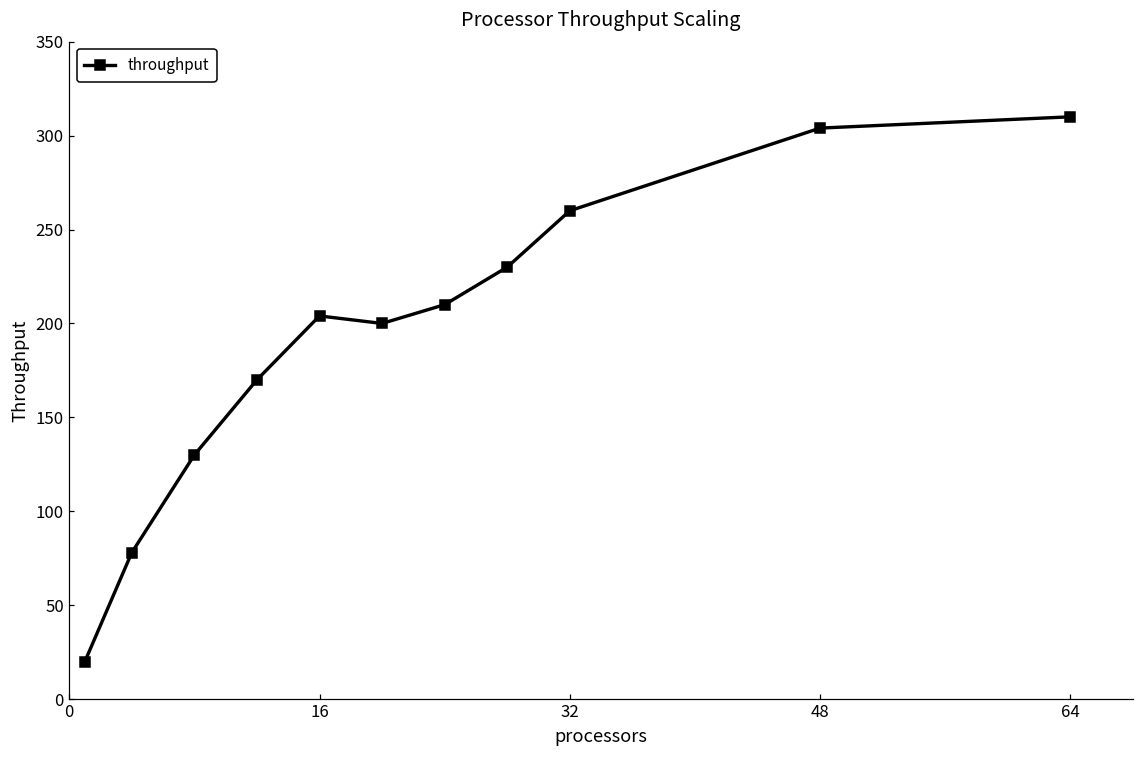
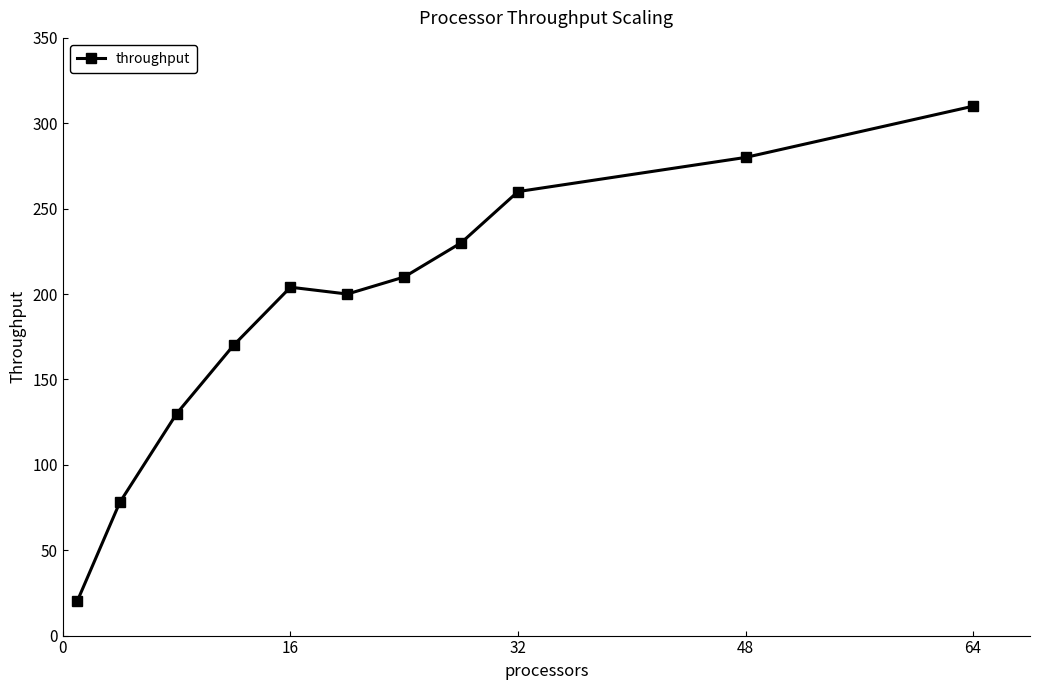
48: 304 -> 280
